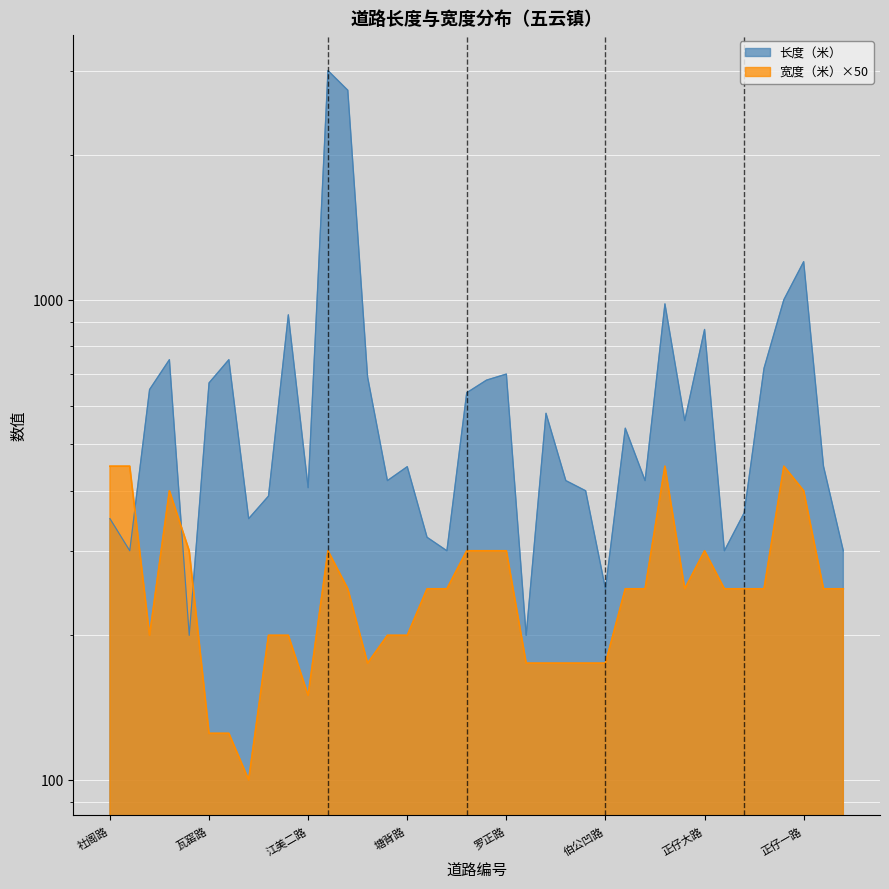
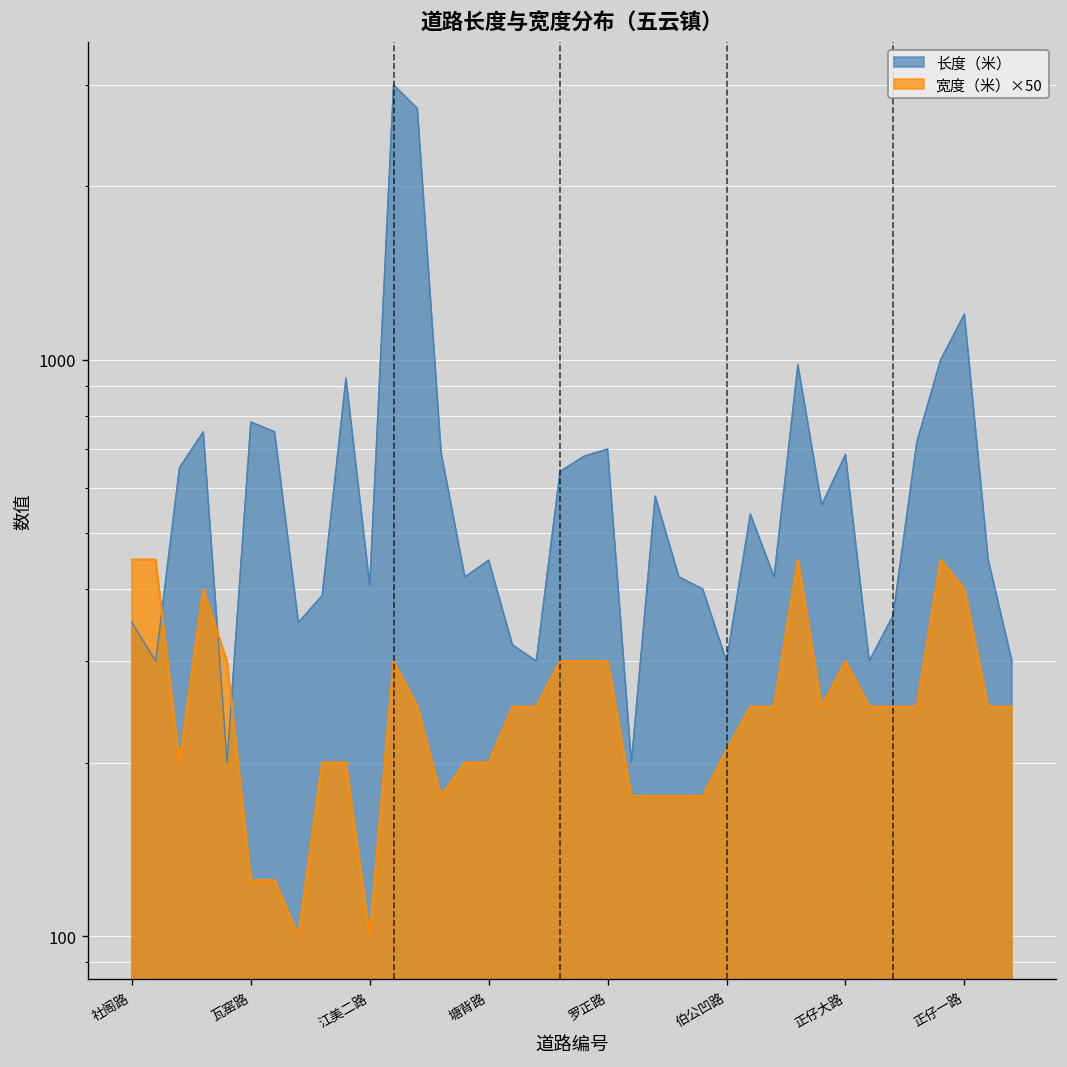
长度（米）, 瓦窑路: 670 -> 780
宽度（米）×50, 江美二路: 150 -> 100
长度（米）, 伯公凹路: 250 -> 300
宽度（米）×50, 伯公凹路: 175 -> 210
长度（米）, 正仔大路: 870 -> 690
